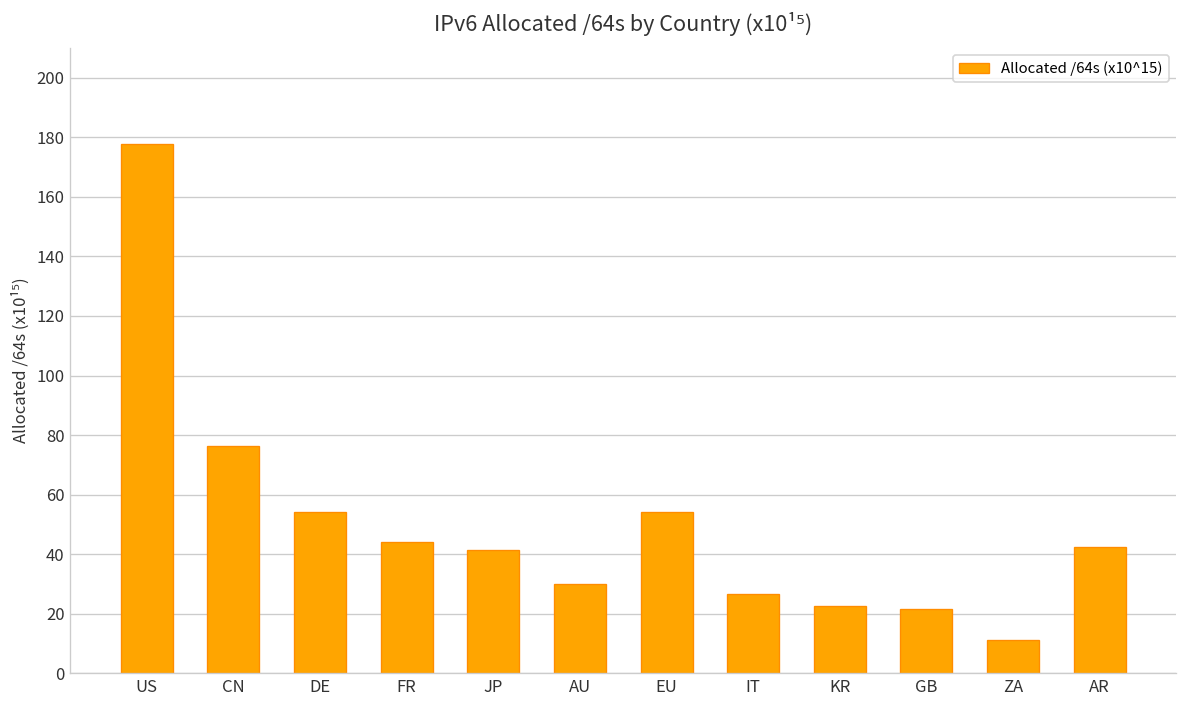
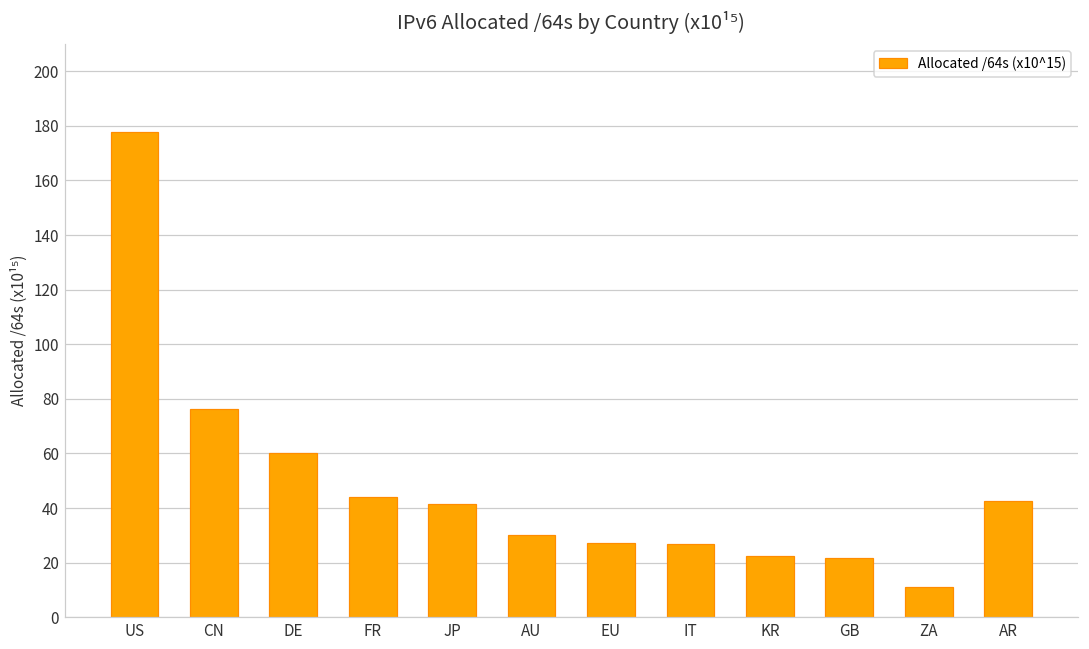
DE: 54 -> 60
EU: 54 -> 27
